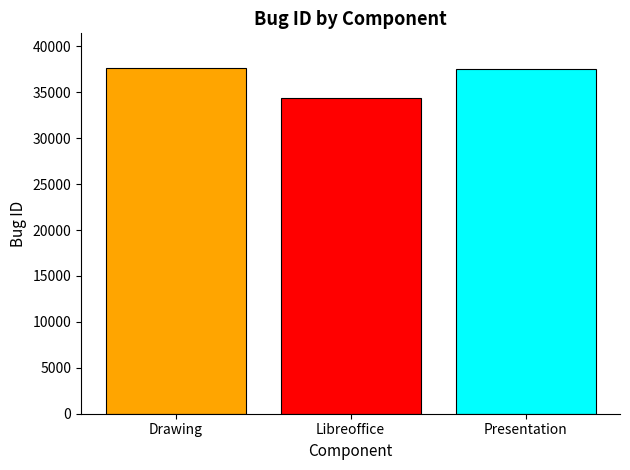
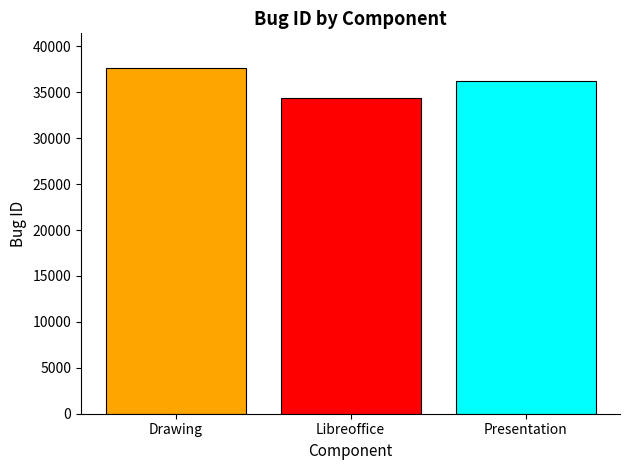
Presentation: 37000 -> 36000
